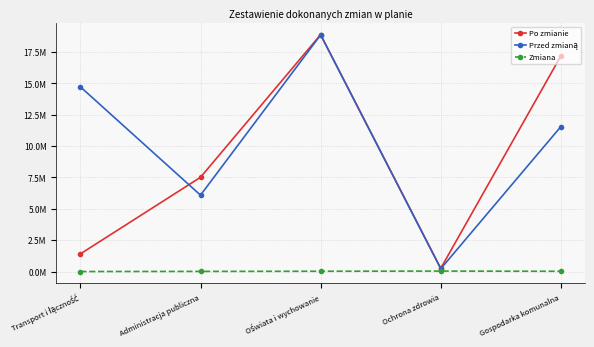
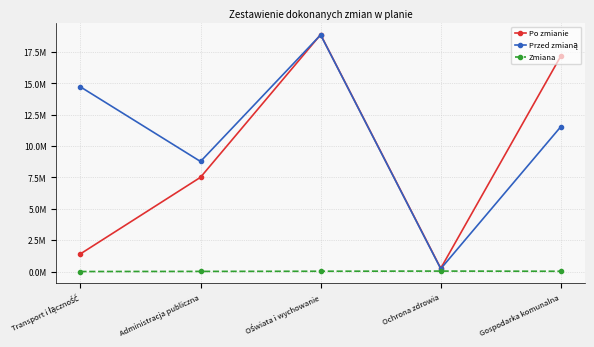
Przed zmianą, Administracja publiczna: 6100000 -> 8800000
